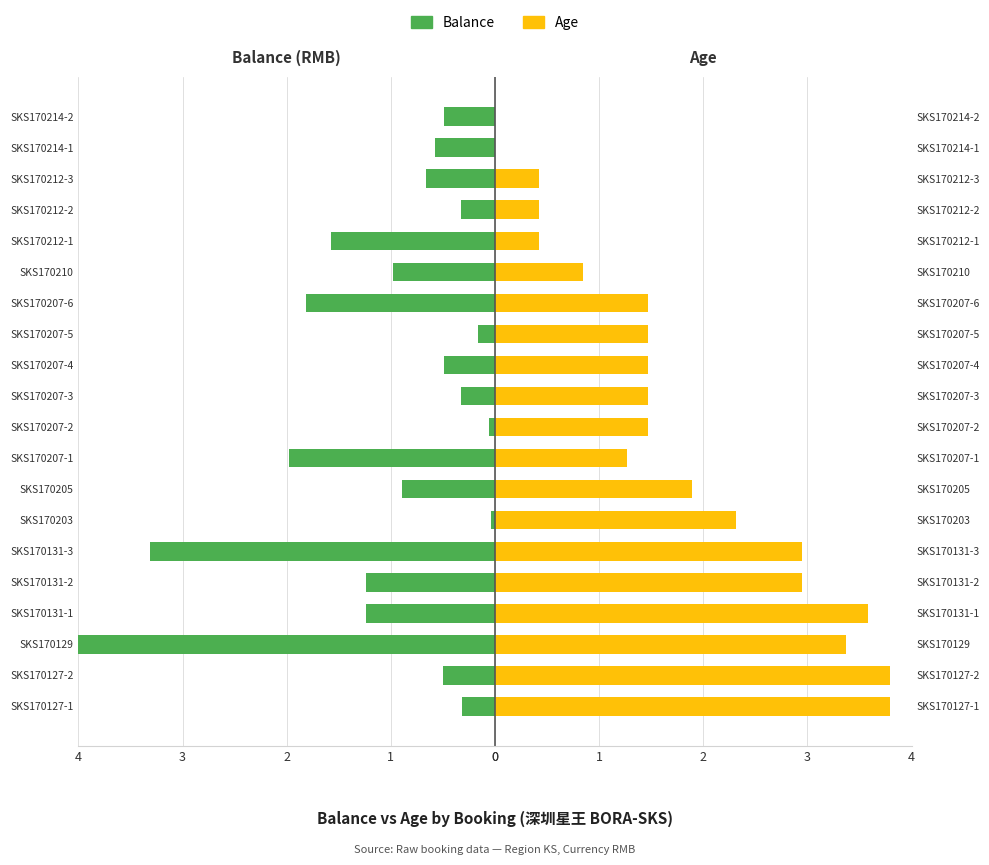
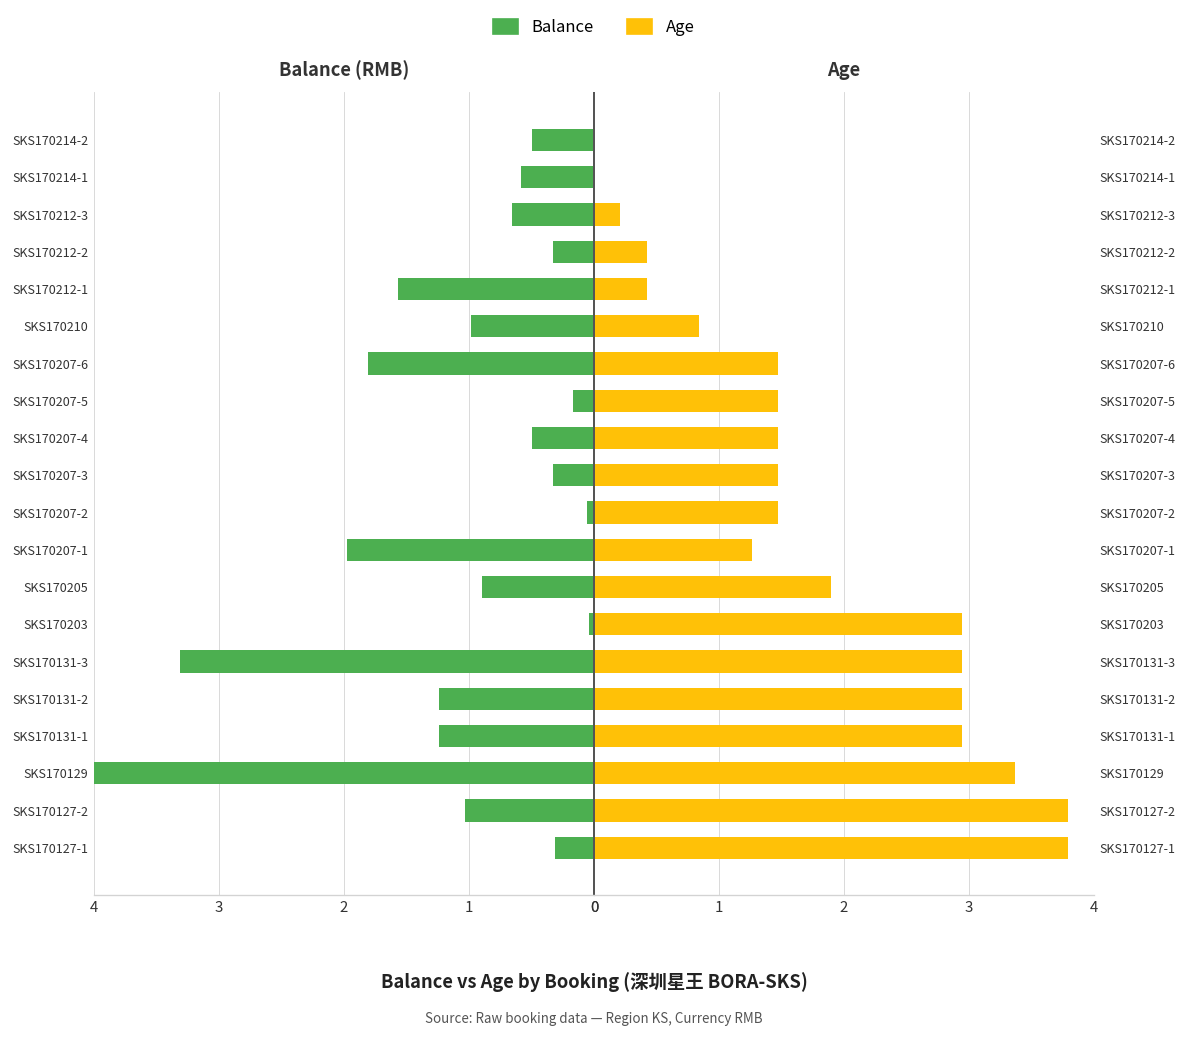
Balance (RMB), SKS170127-2: 0.50 -> 1.03
Age, SKS170212-3: 0.42 -> 0.21
Age, SKS170203: 2.32 -> 2.95
Age, SKS170131-1: 3.58 -> 2.95
